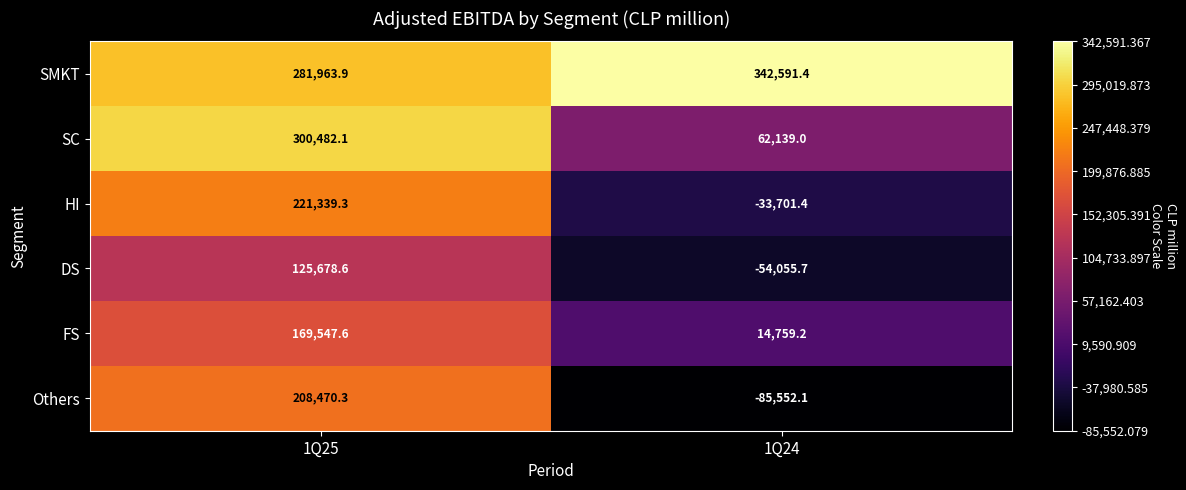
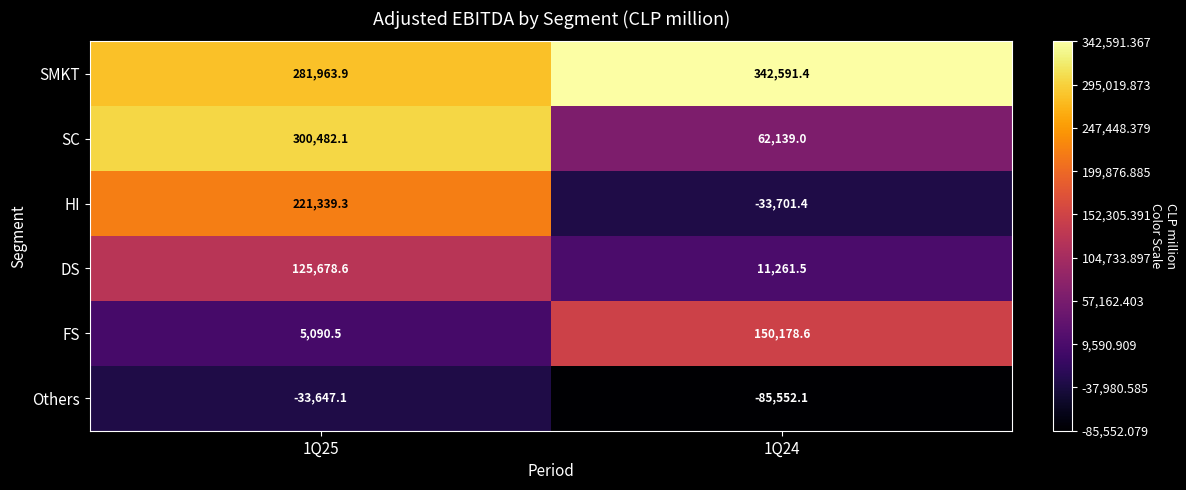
DS, 1Q24: -54,055.7 -> 11,261.5
FS, 1Q25: 169,547.6 -> 5,090.5
FS, 1Q24: 14,759.2 -> 150,178.6
Others, 1Q25: 208,470.3 -> -33,647.1
